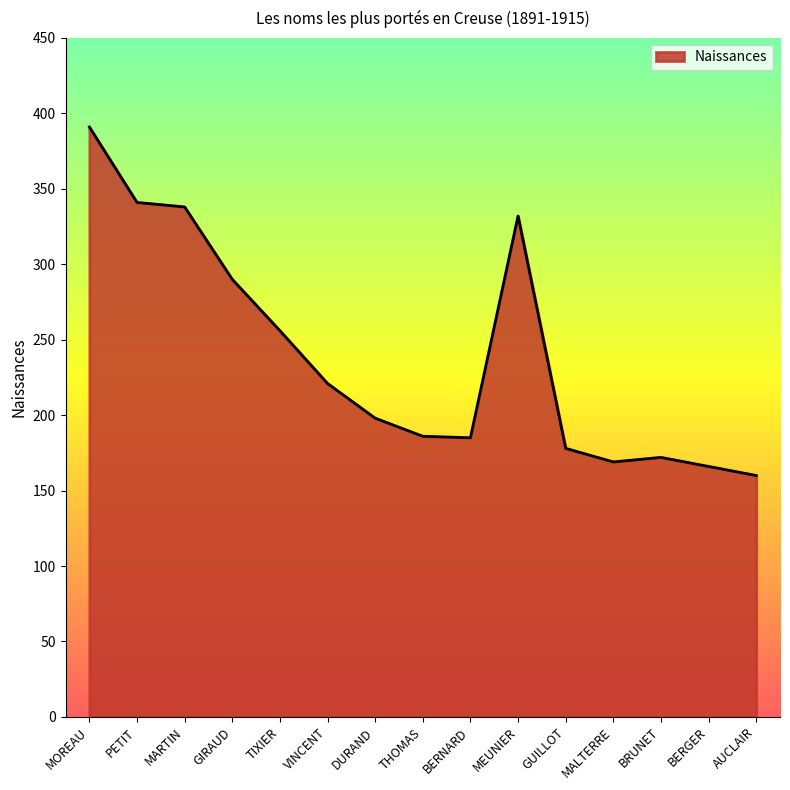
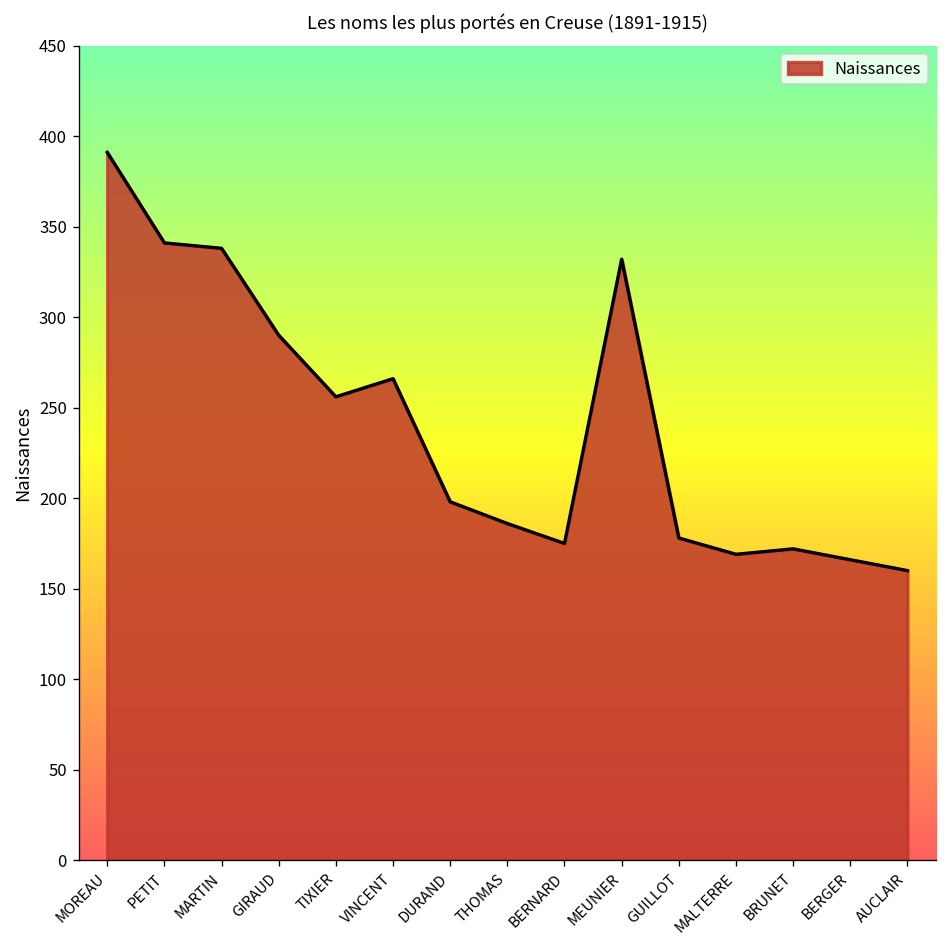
VINCENT: 221 -> 266
BERNARD: 185 -> 175
